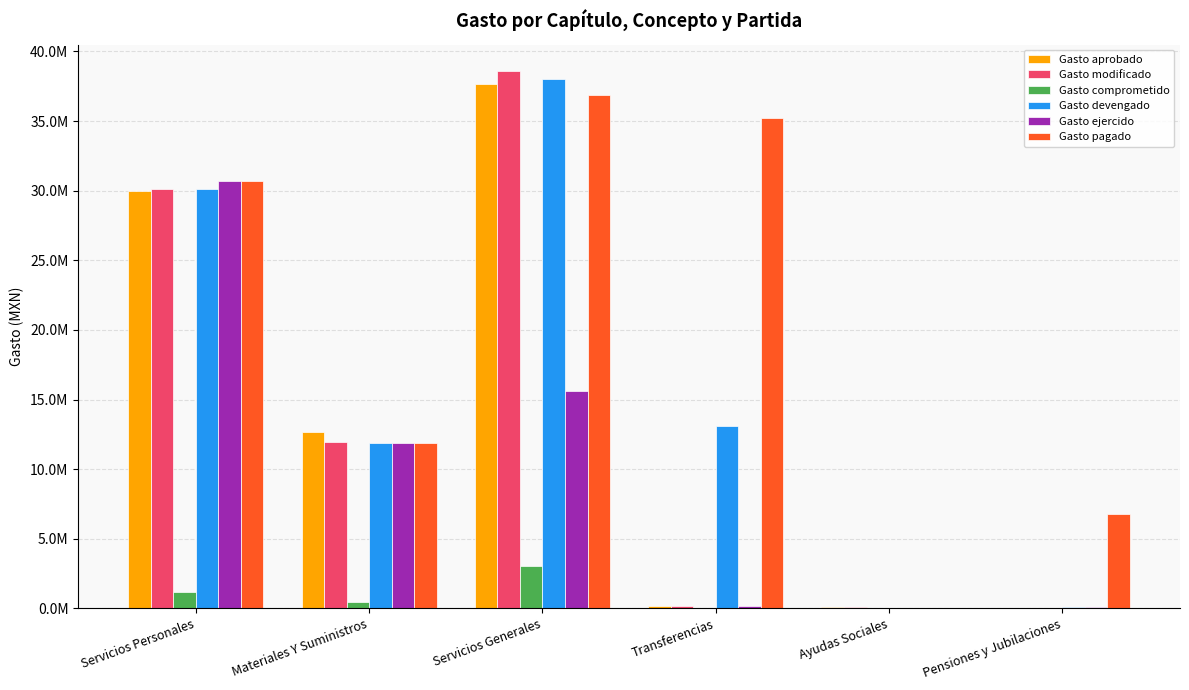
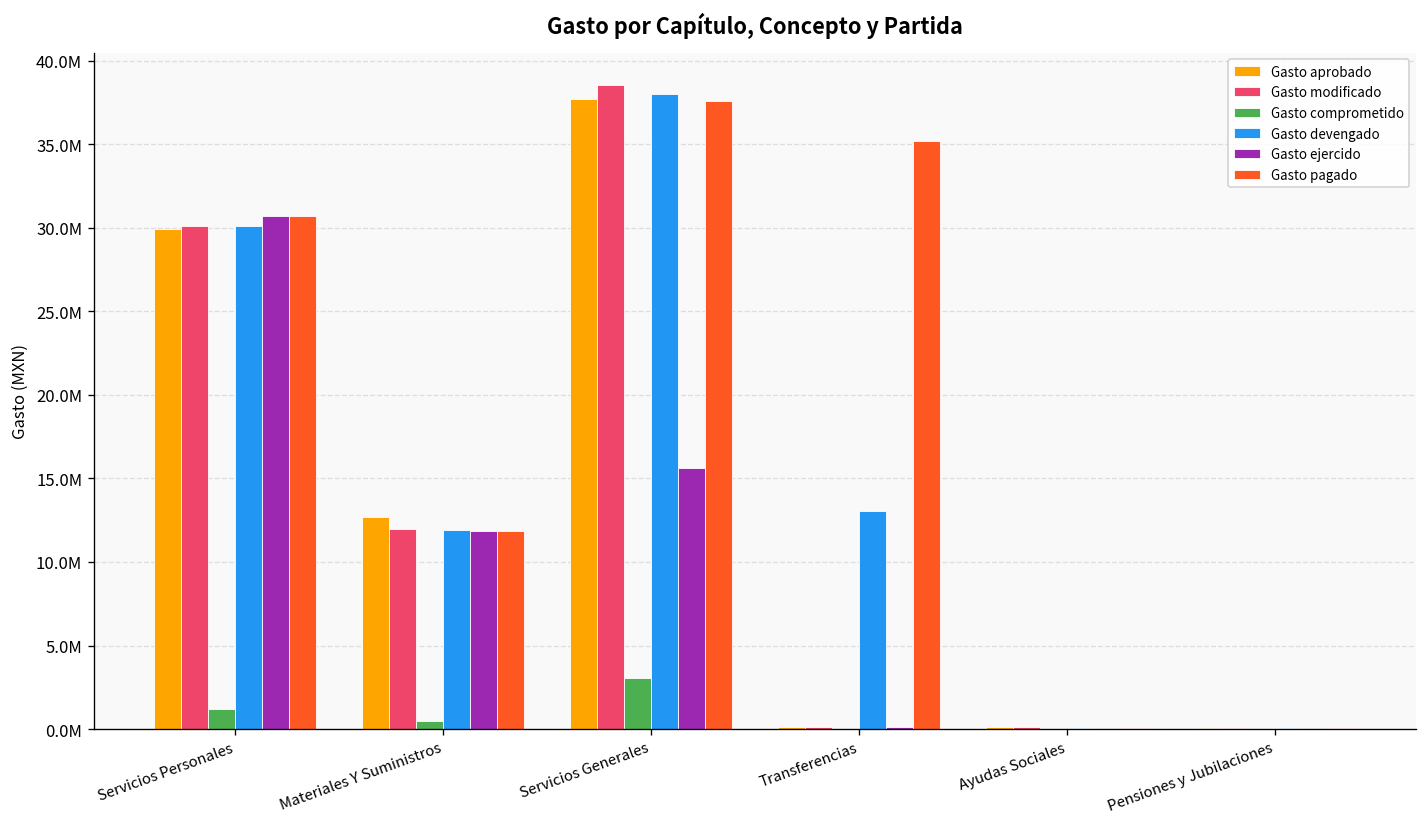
Gasto pagado, Servicios Generales: 36900000 -> 37600000
Gasto pagado, Pensiones y Jubilaciones: 6800000 -> 100000
